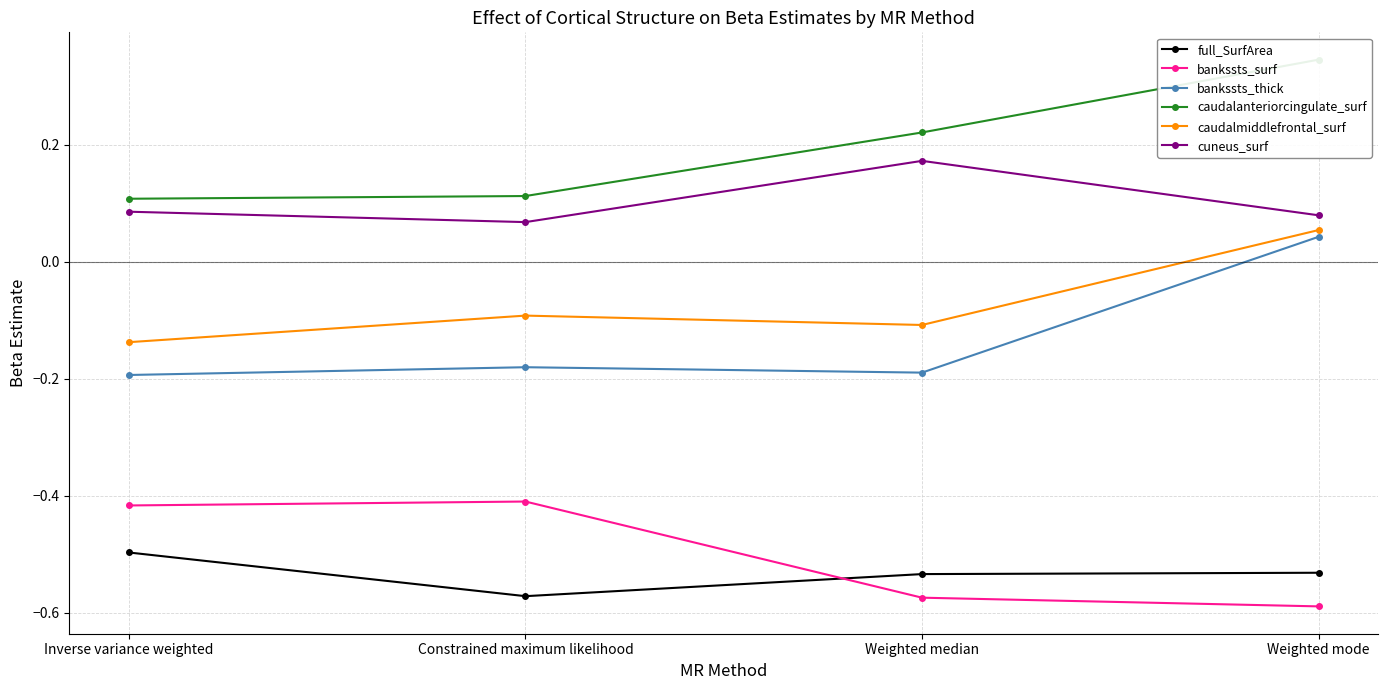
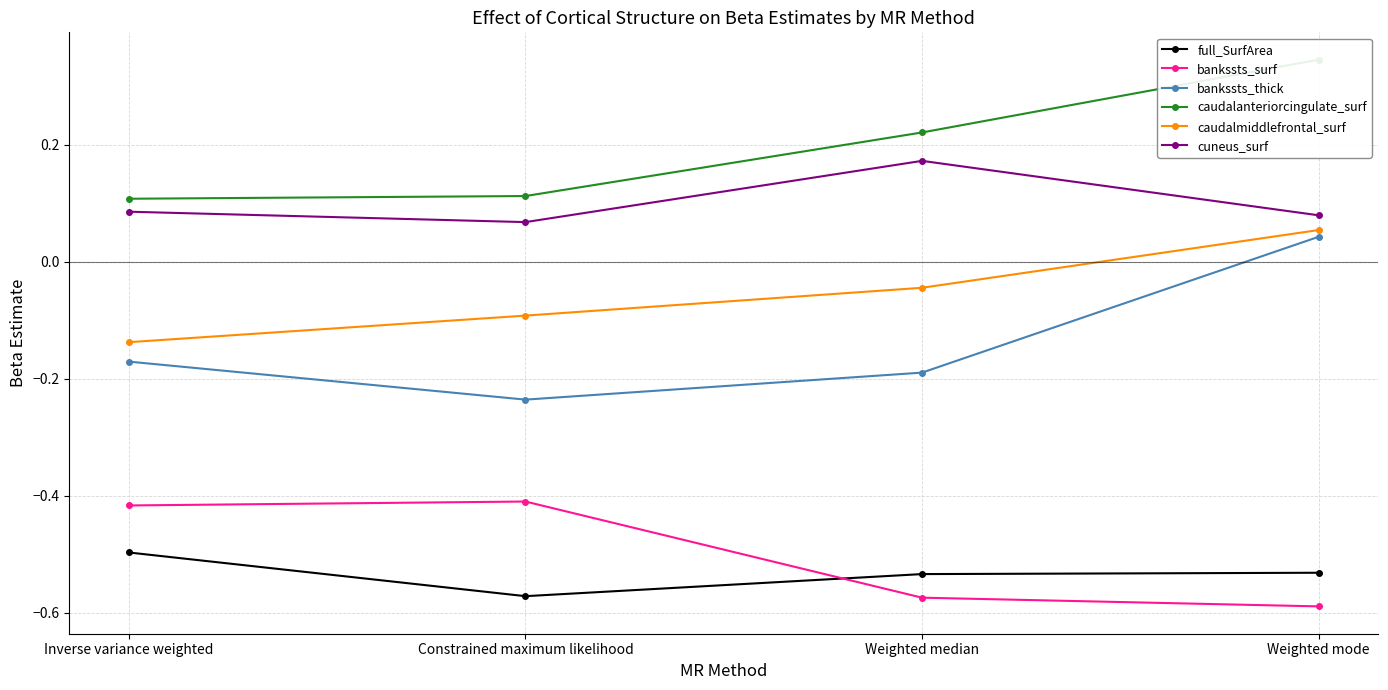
bankssts_thick, Inverse variance weighted: -0.19 -> -0.17
bankssts_thick, Constrained maximum likelihood: -0.18 -> -0.24
caudalmiddlefrontal_surf, Weighted median: -0.11 -> -0.04
